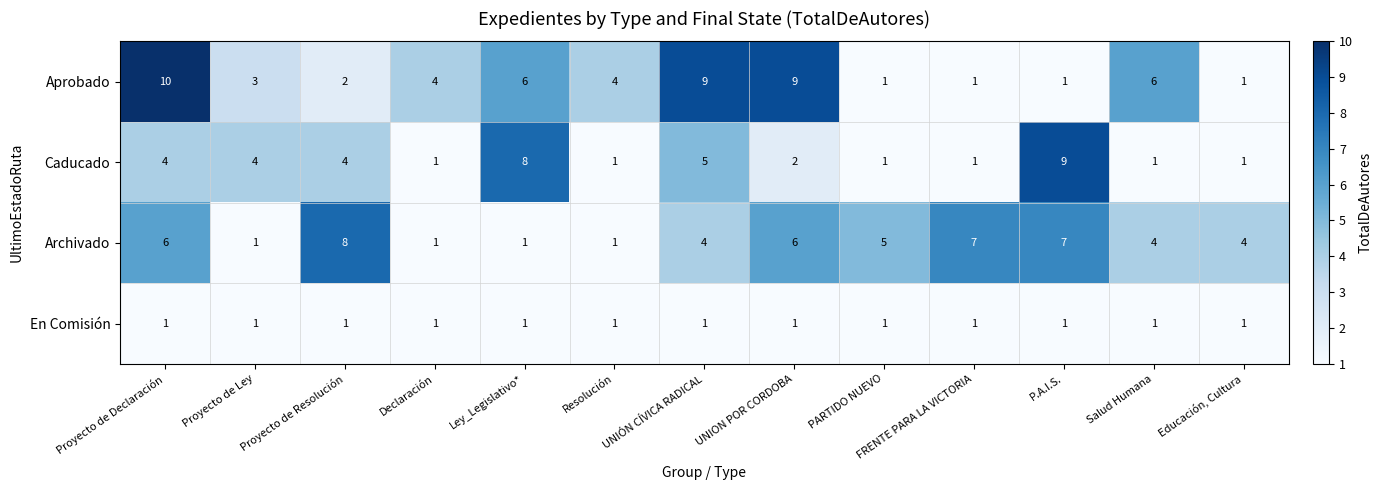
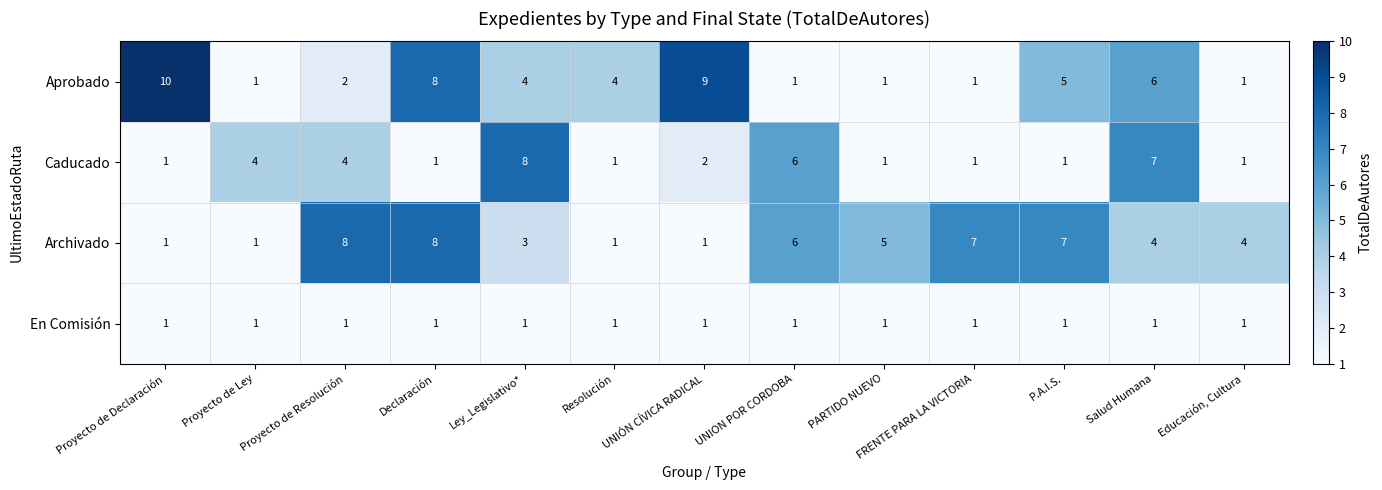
Aprobado, Proyecto de Ley: 3 -> 1
Aprobado, Declaración: 4 -> 8
Aprobado, Ley_Legislativo*: 6 -> 4
Aprobado, UNION POR CORDOBA: 9 -> 1
Aprobado, P.A.I.S.: 1 -> 5
Caducado, Proyecto de Declaración: 4 -> 1
Caducado, UNIÓN CÍVICA RADICAL: 5 -> 2
Caducado, UNION POR CORDOBA: 2 -> 6
Caducado, P.A.I.S.: 9 -> 1
Caducado, Salud Humana: 1 -> 7
Archivado, Proyecto de Declaración: 6 -> 1
Archivado, Declaración: 1 -> 8
Archivado, Ley_Legislativo*: 1 -> 3
Archivado, UNIÓN CÍVICA RADICAL: 4 -> 1
